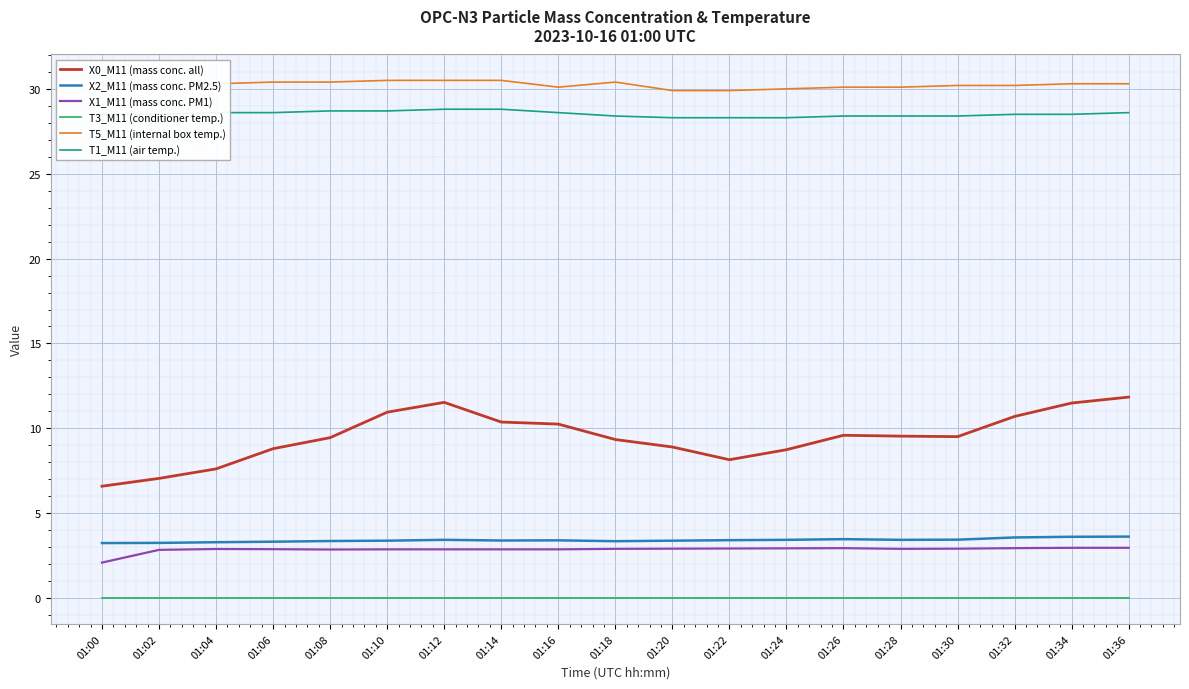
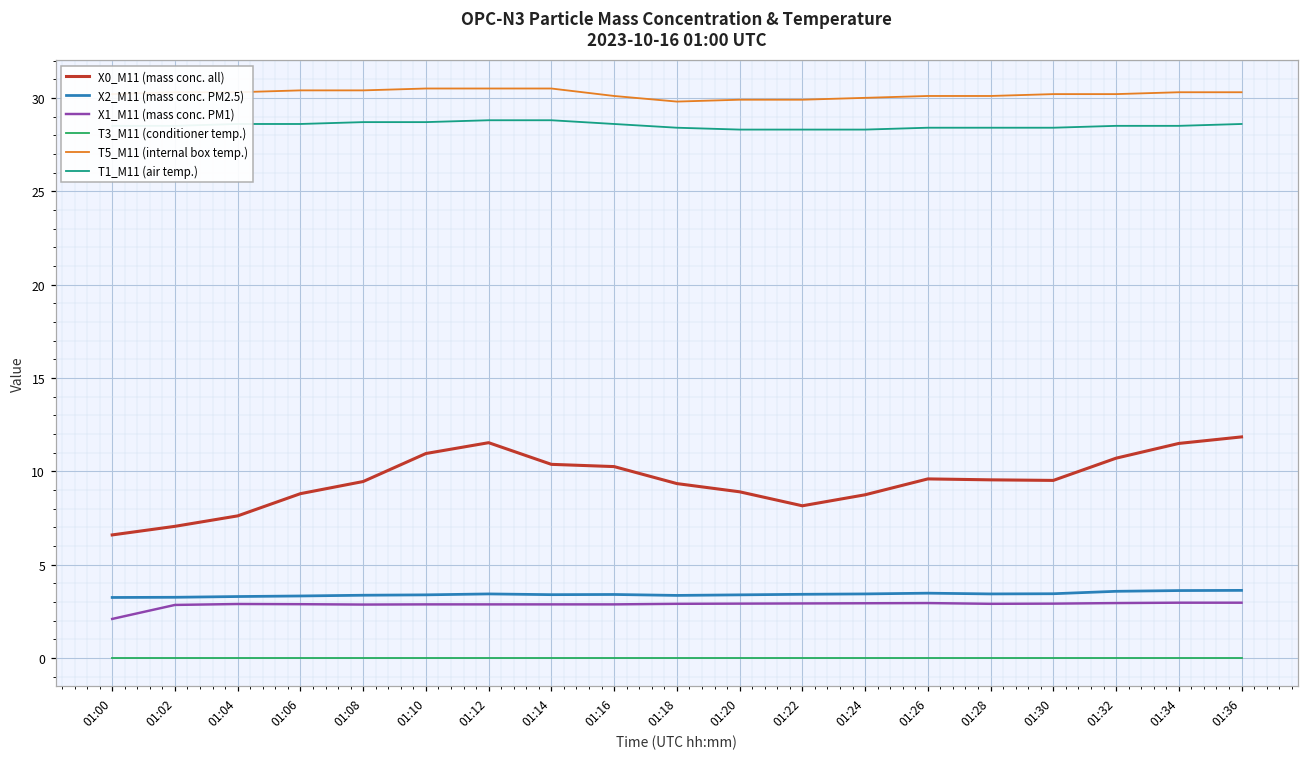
T5_M11 (internal box temp.), 01:18: 30.4 -> 29.8
